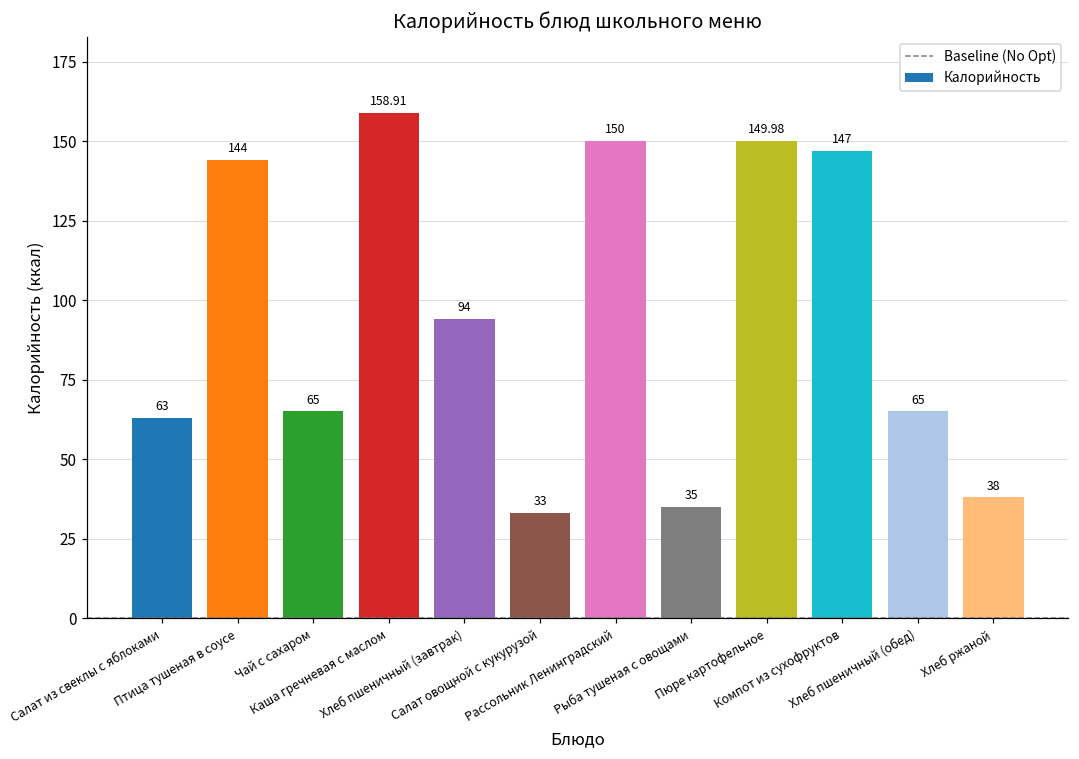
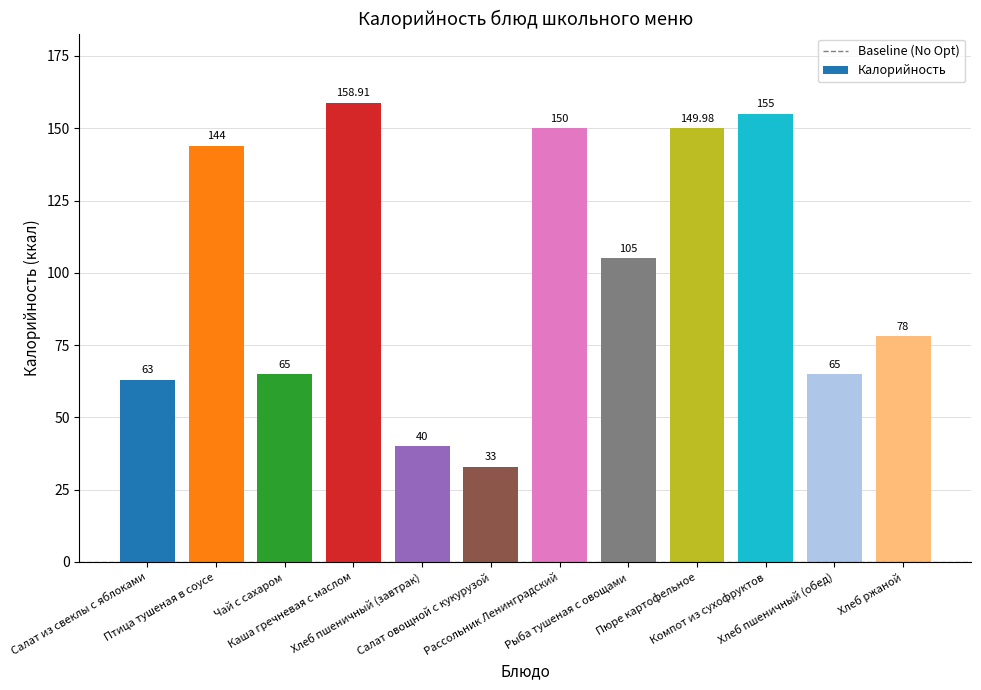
Хлеб пшеничный (завтрак): 94 -> 40
Рыба тушеная с овощами: 35 -> 105
Компот из сухофруктов: 147 -> 155
Хлеб ржаной: 38 -> 78
